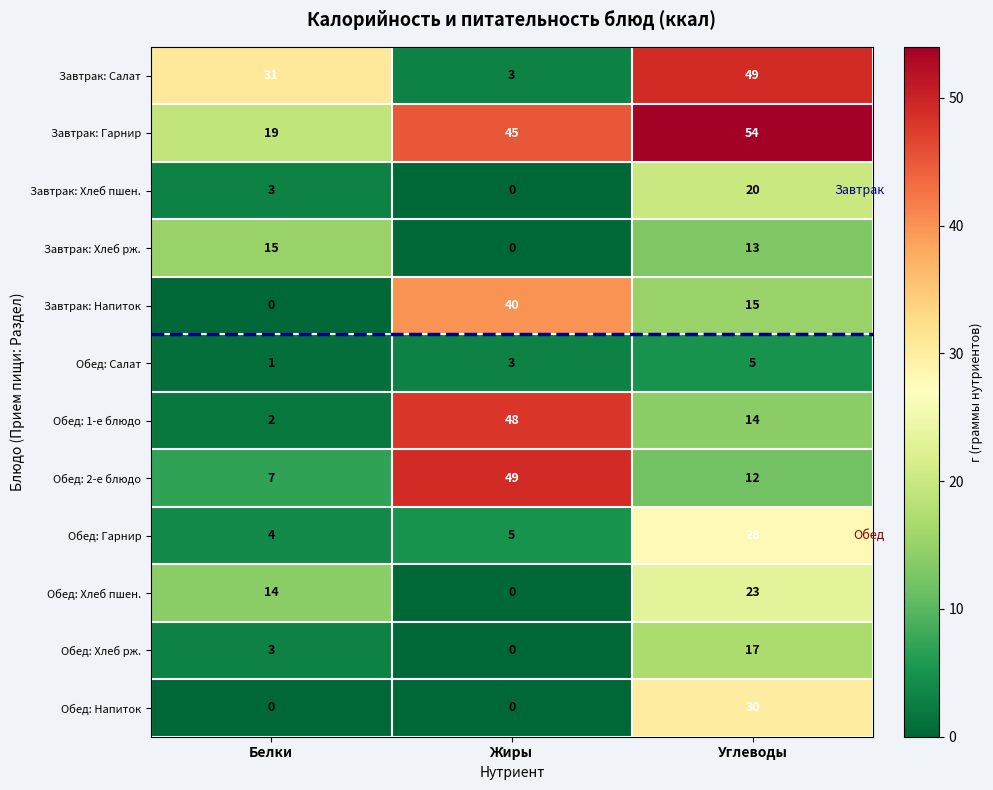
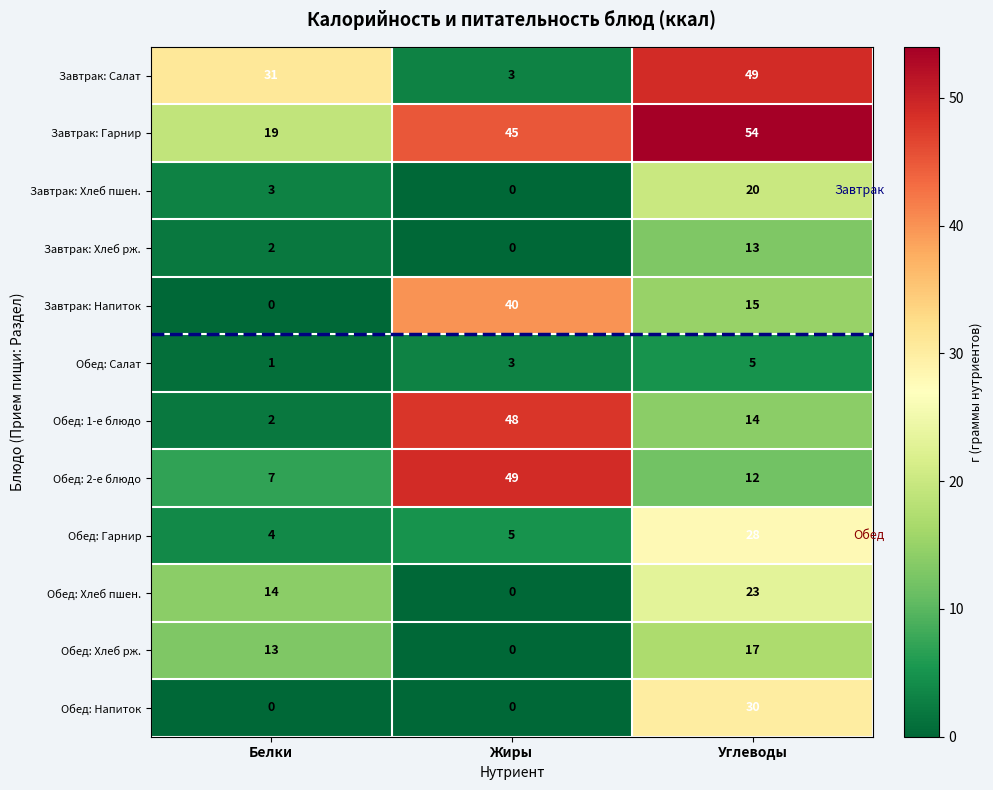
Завтрак: Хлеб рж., Белки: 15 -> 2
Обед: Хлеб рж., Белки: 3 -> 13
